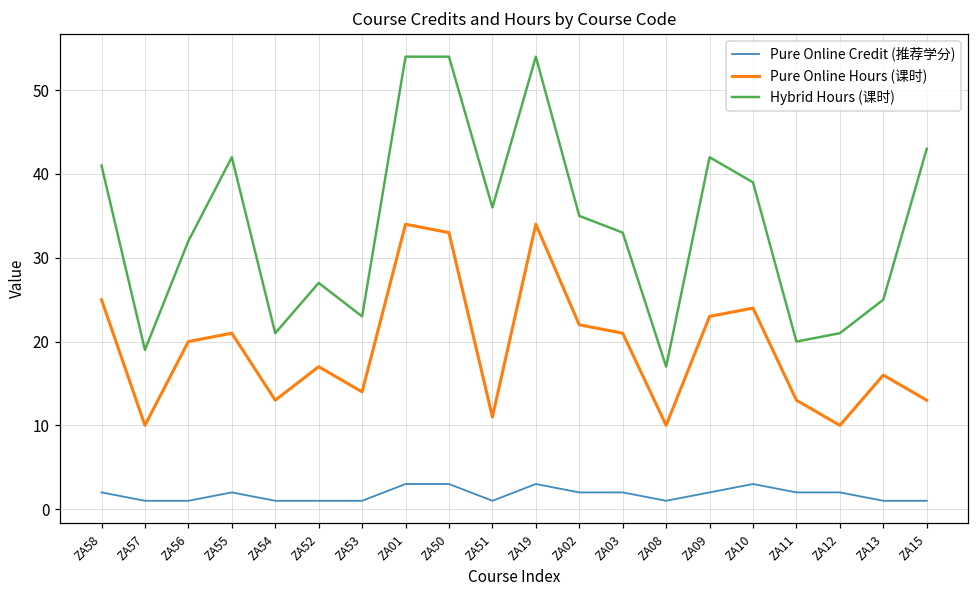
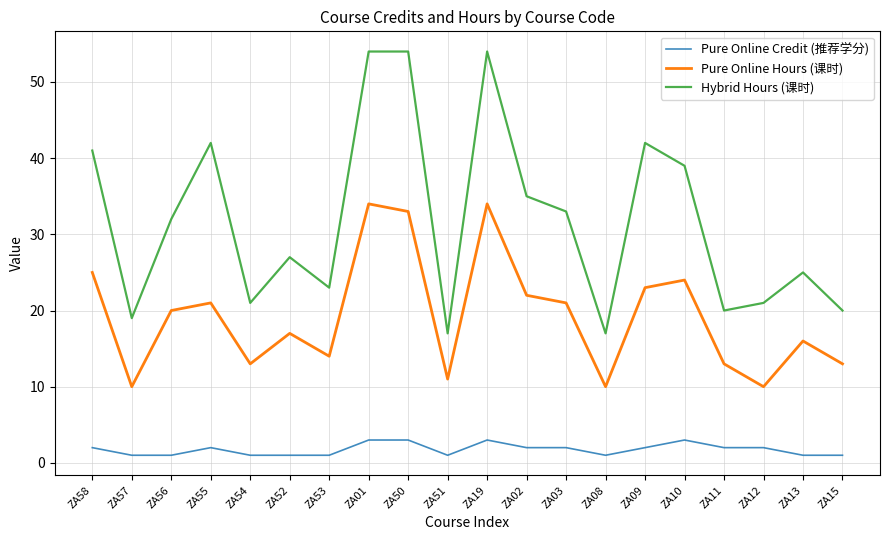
Hybrid Hours (课时), ZA51: 36 -> 17
Hybrid Hours (课时), ZA15: 43 -> 20
